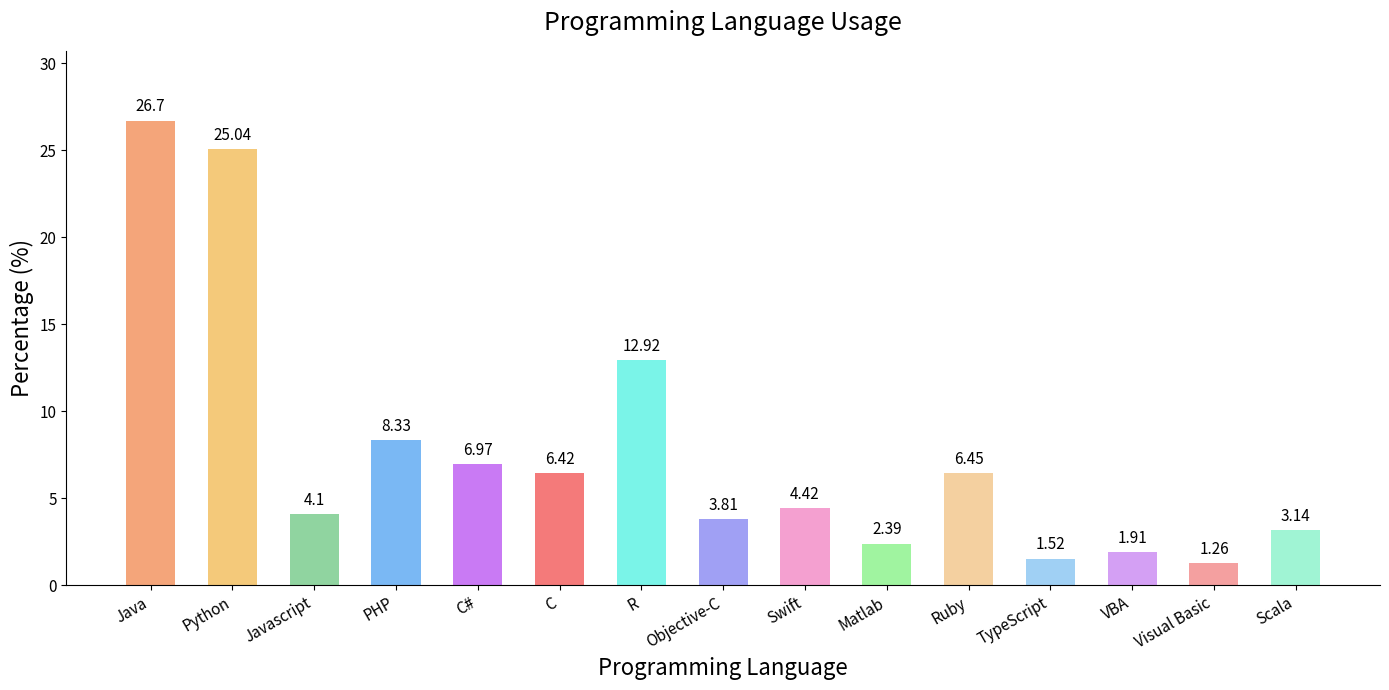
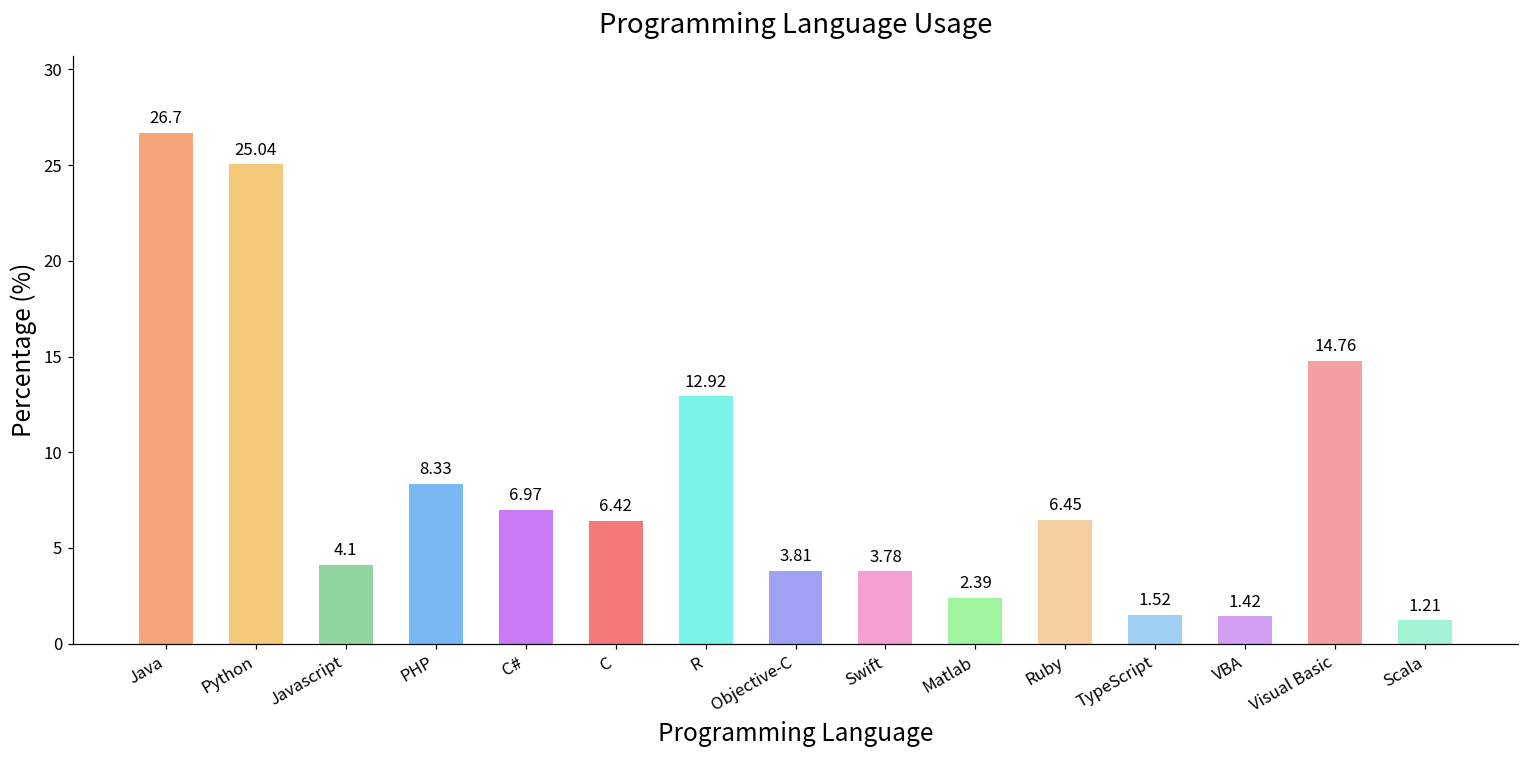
Swift: 4.42 -> 3.78
VBA: 1.91 -> 1.42
Visual Basic: 1.26 -> 14.76
Scala: 3.14 -> 1.21
